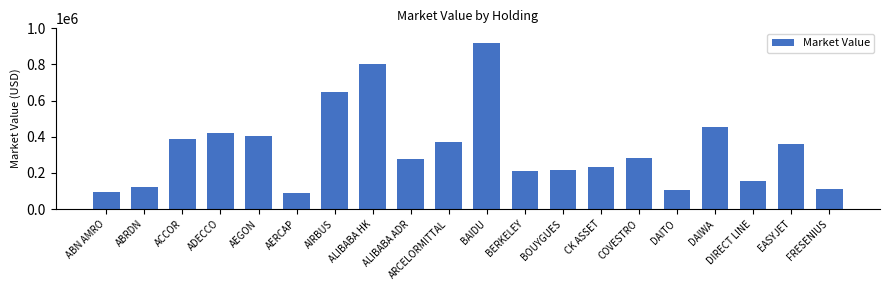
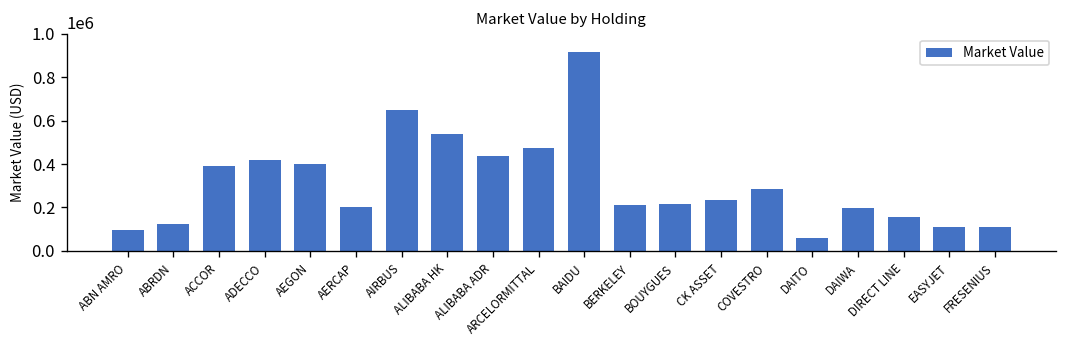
AERCAP: 90000 -> 200000
ALIBABA HK: 800000 -> 540000
ALIBABA ADR: 270000 -> 440000
ARCELORMITTAL: 370000 -> 470000
DAITO: 100000 -> 60000
DAIWA: 450000 -> 200000
EASYJET: 360000 -> 110000
